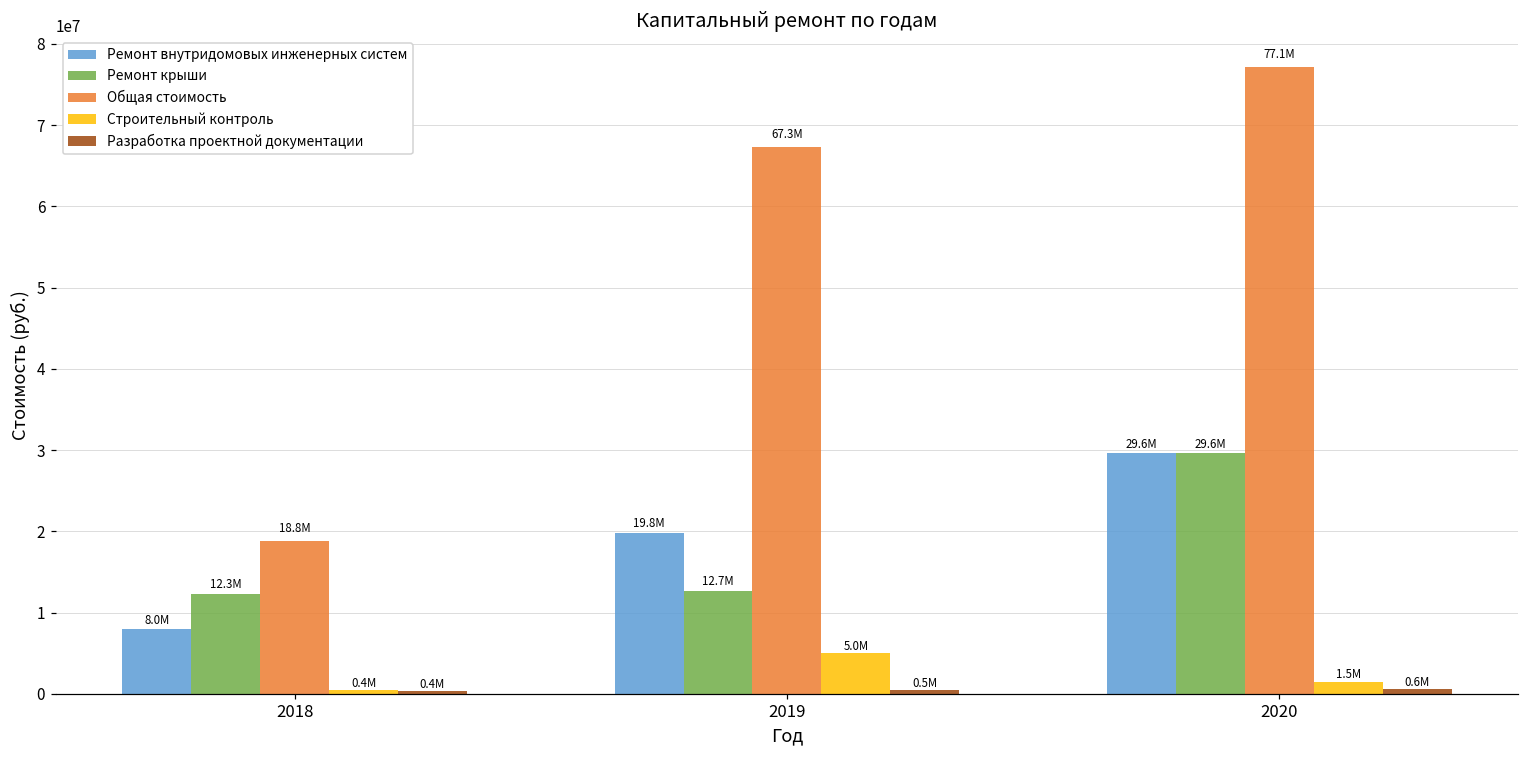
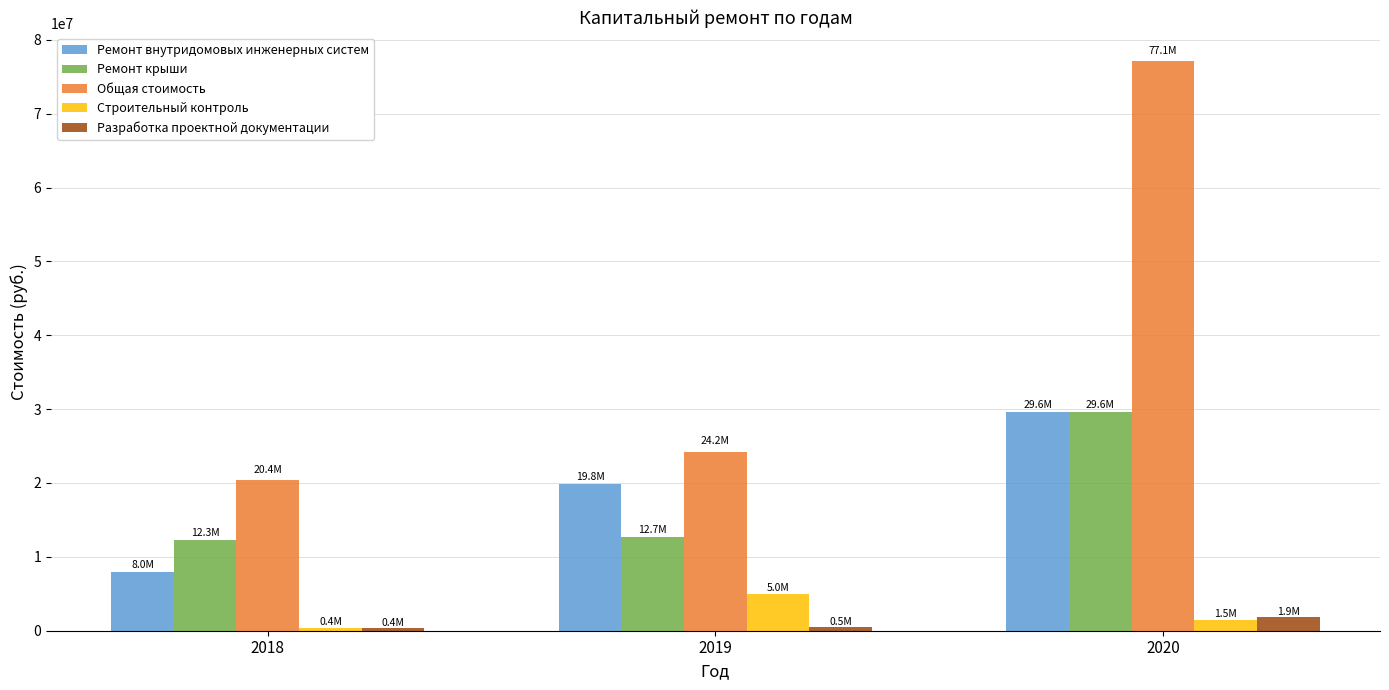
Общая стоимость, 2018: 18.8M -> 20.4M
Общая стоимость, 2019: 67.3M -> 24.2M
Разработка проектной документации, 2020: 0.6M -> 1.9M
